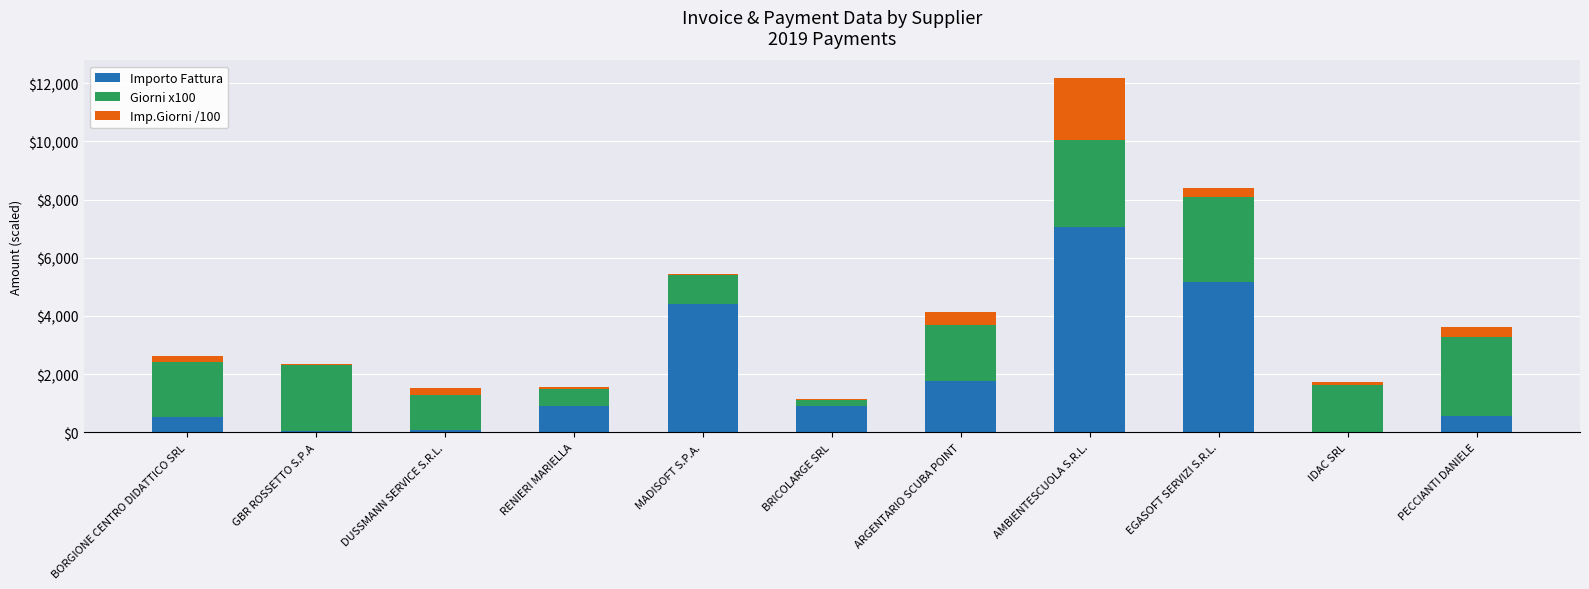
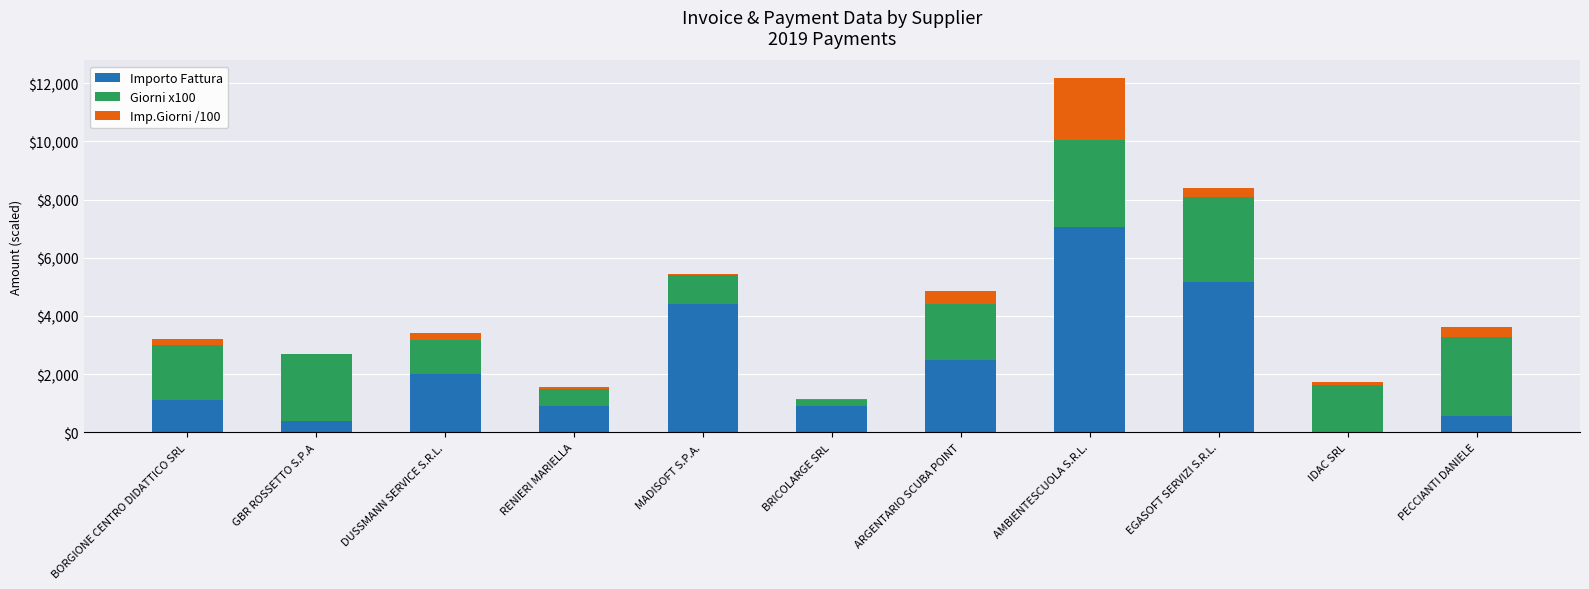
Importo Fattura, BORGIONE CENTRO DIDATTICO SRL: $500 -> $1,100
Importo Fattura, GBR ROSSETTO S.P.A: $0 -> $400
Importo Fattura, DUSSMANN SERVICE S.R.L.: $100 -> $2,000
Importo Fattura, ARGENTARIO SCUBA POINT: $1,800 -> $2,500
